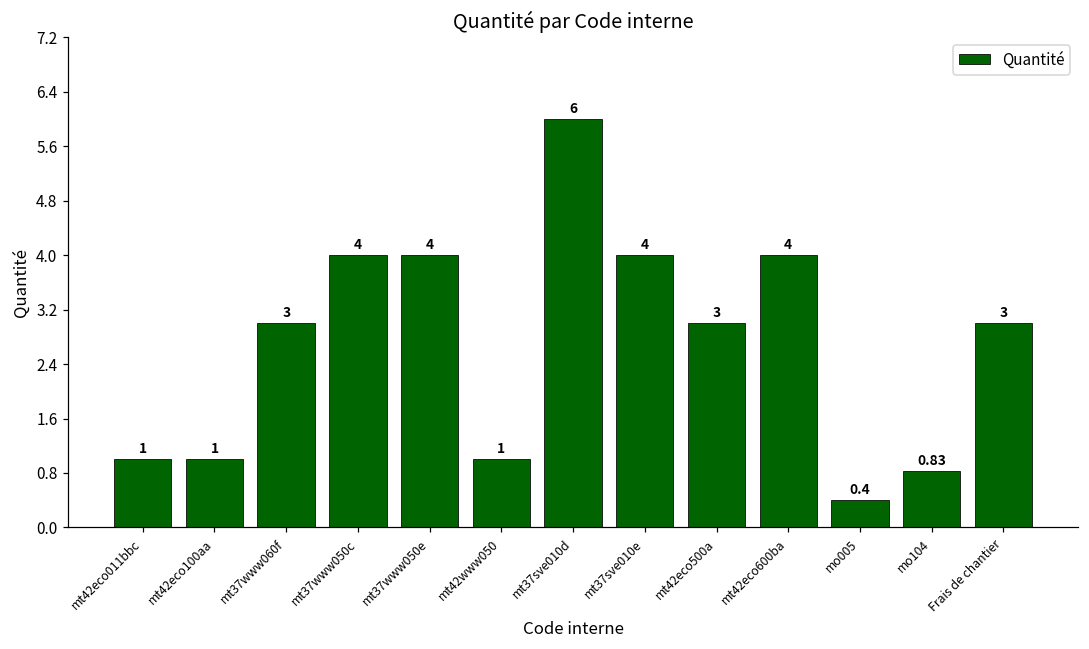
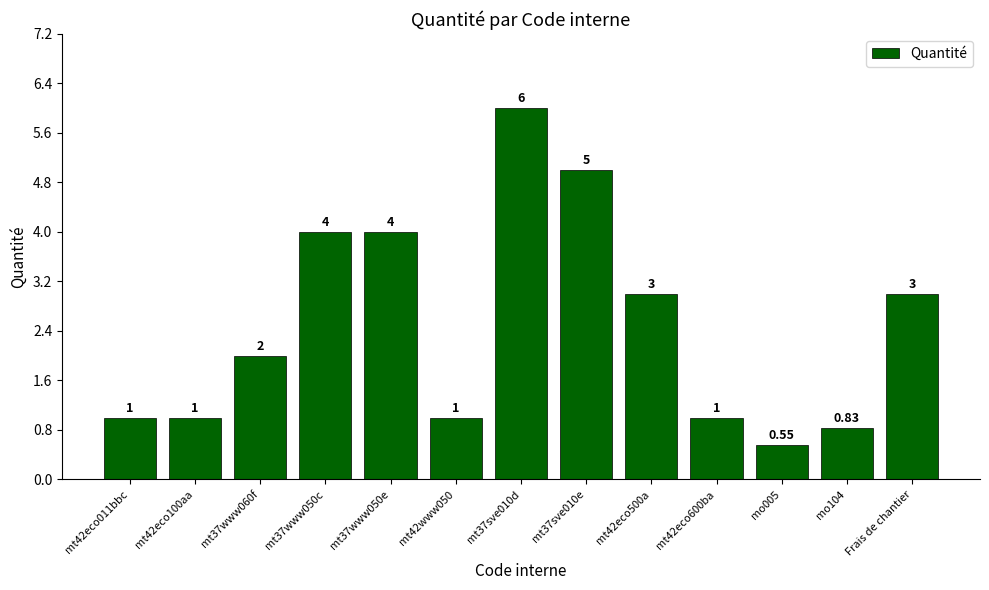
mt37www060f: 3 -> 2
mt37sve010e: 4 -> 5
mt42eco600ba: 4 -> 1
mo005: 0.4 -> 0.55
